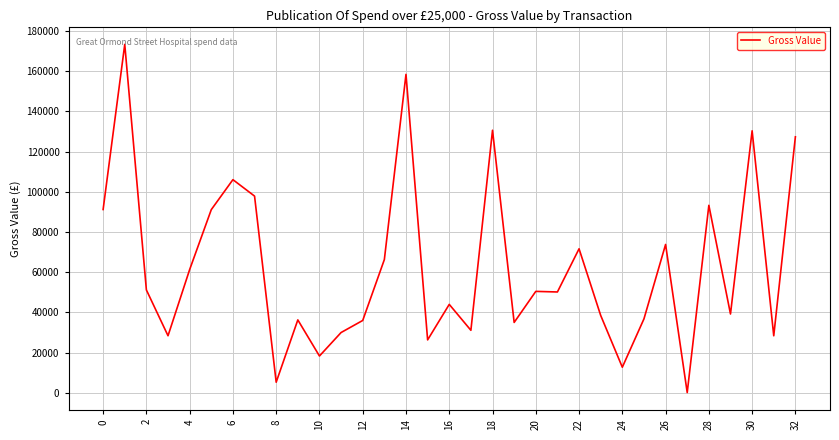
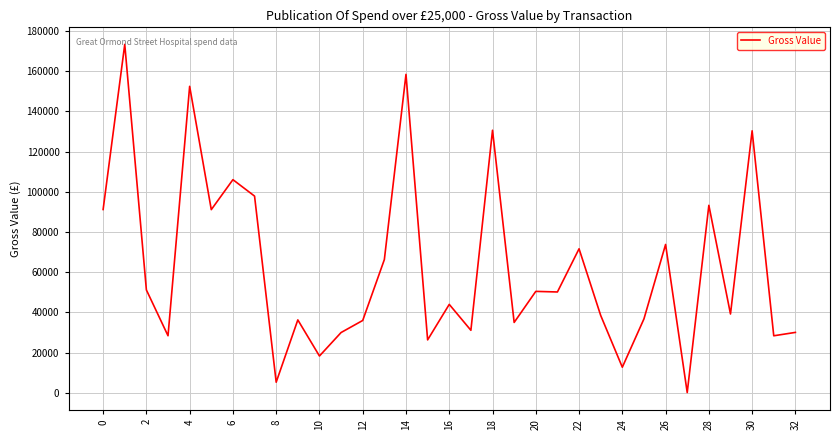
4: 61000 -> 153000
32: 127000 -> 30000
